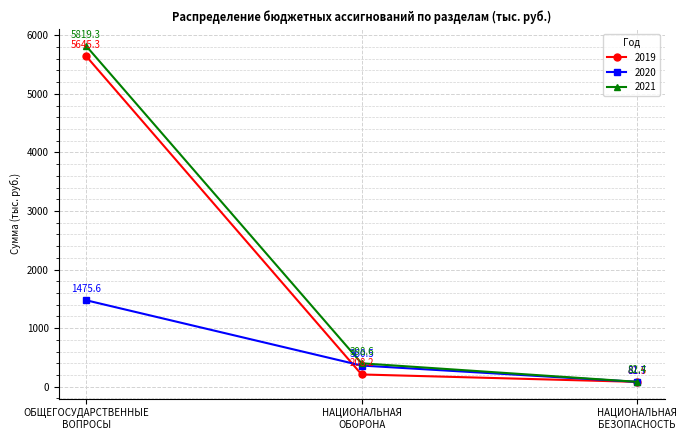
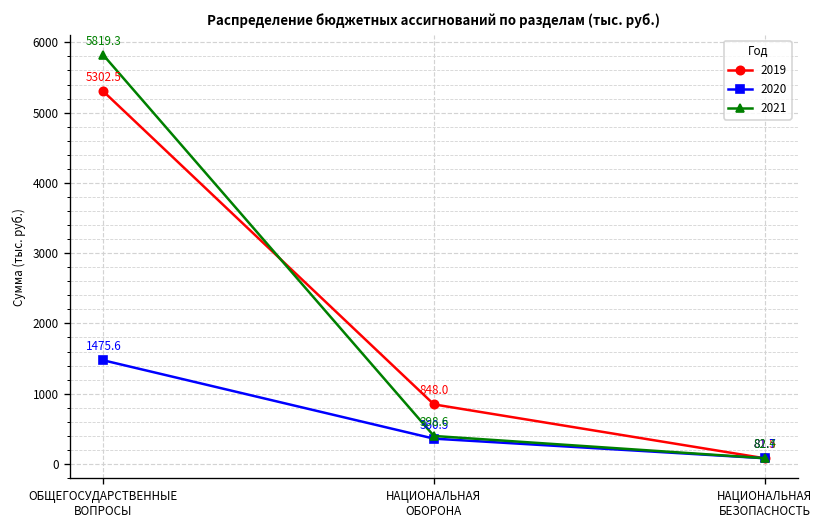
2019, ОБЩЕГОСУДАРСТВЕННЫЕ ВОПРОСЫ: 5645.3 -> 5302.5
2019, НАЦИОНАЛЬНАЯ ОБОРОНА: 208.2 -> 848.0
